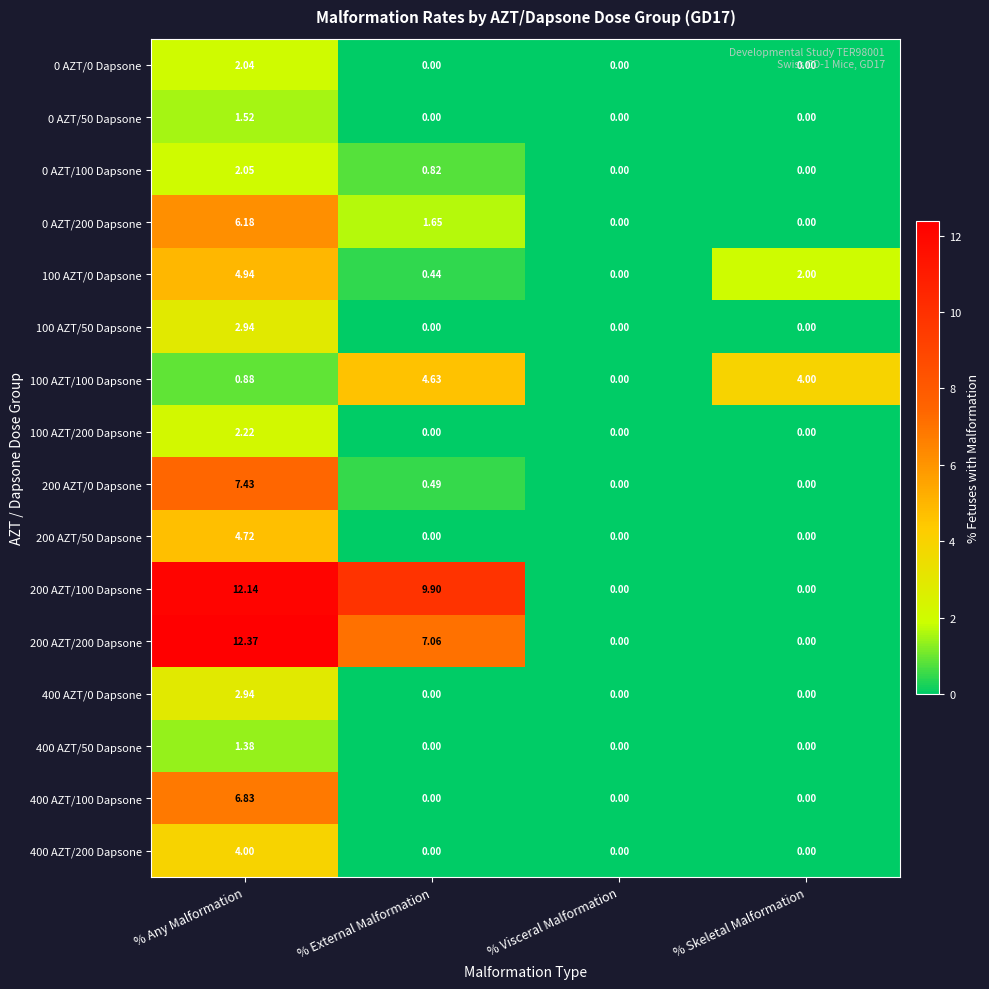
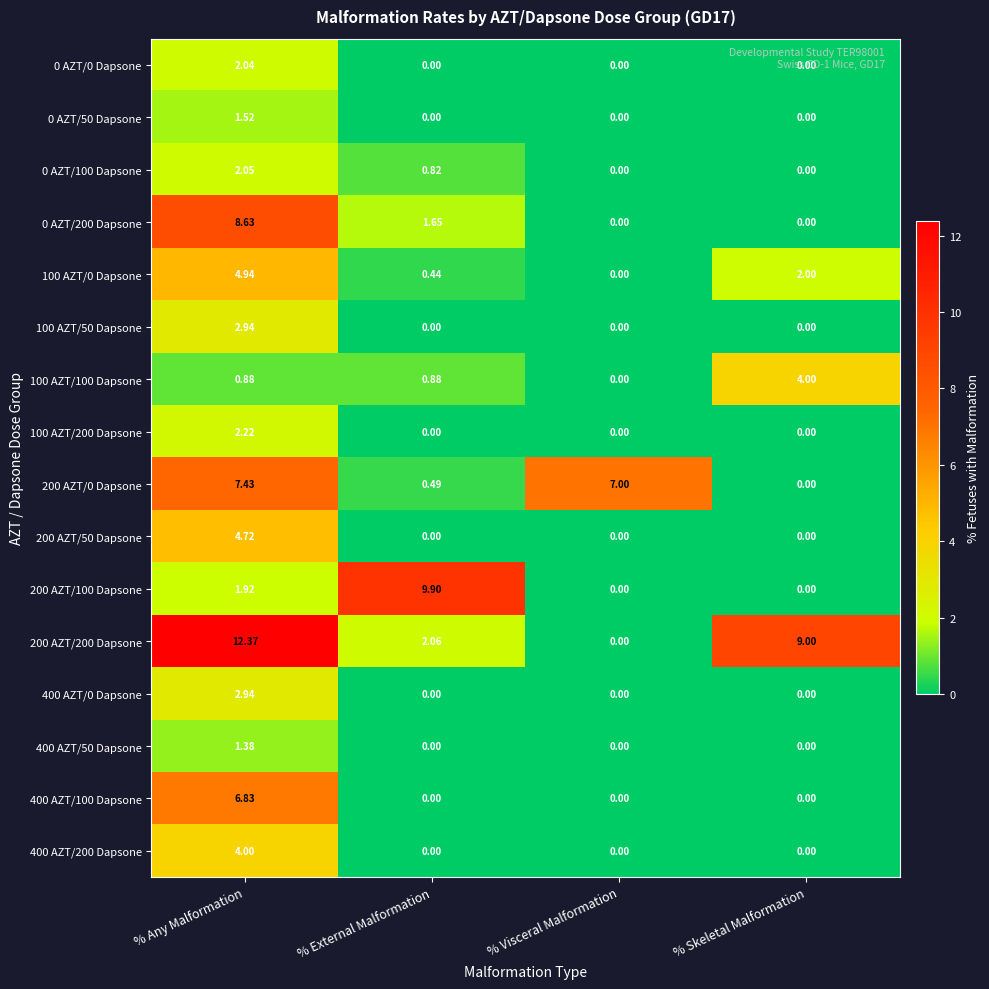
0 AZT/200 Dapsone, % Any Malformation: 6.18 -> 8.63
100 AZT/100 Dapsone, % External Malformation: 4.63 -> 0.88
200 AZT/0 Dapsone, % Visceral Malformation: 0.00 -> 7.00
200 AZT/100 Dapsone, % Any Malformation: 12.14 -> 1.92
200 AZT/200 Dapsone, % External Malformation: 7.06 -> 2.06
200 AZT/200 Dapsone, % Skeletal Malformation: 0.00 -> 9.00
